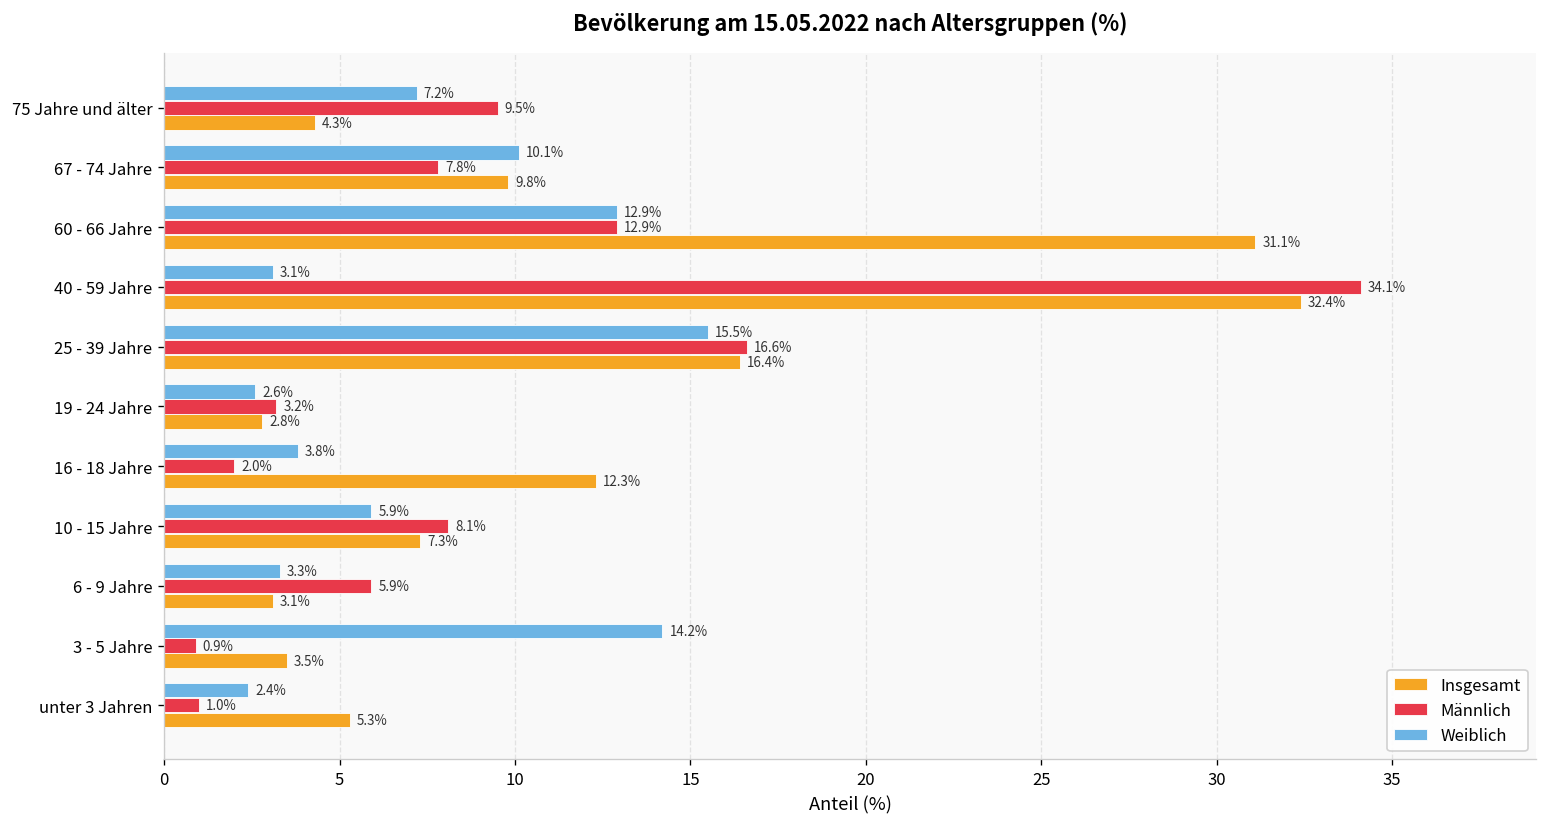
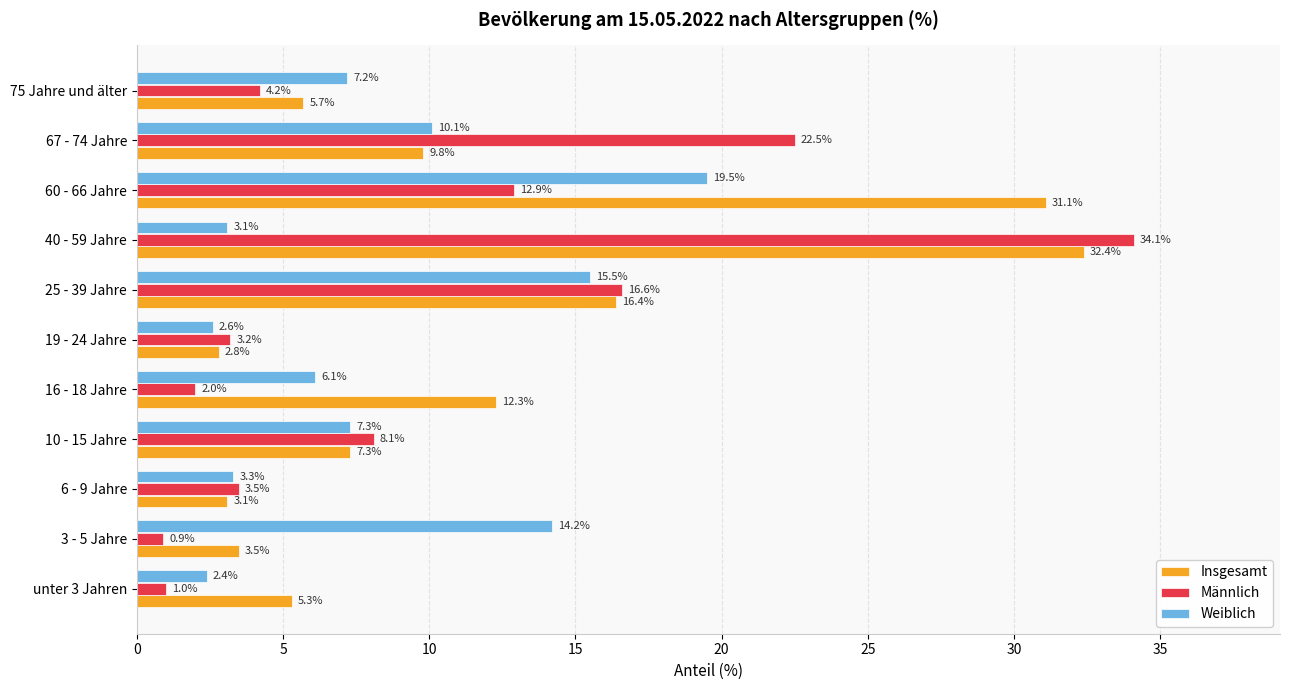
Männlich, 75 Jahre und älter: 9.5% -> 4.2%
Insgesamt, 75 Jahre und älter: 4.3% -> 5.7%
Männlich, 67 - 74 Jahre: 7.8% -> 22.5%
Weiblich, 60 - 66 Jahre: 12.9% -> 19.5%
Weiblich, 16 - 18 Jahre: 3.8% -> 6.1%
Weiblich, 10 - 15 Jahre: 5.9% -> 7.3%
Männlich, 6 - 9 Jahre: 5.9% -> 3.5%
